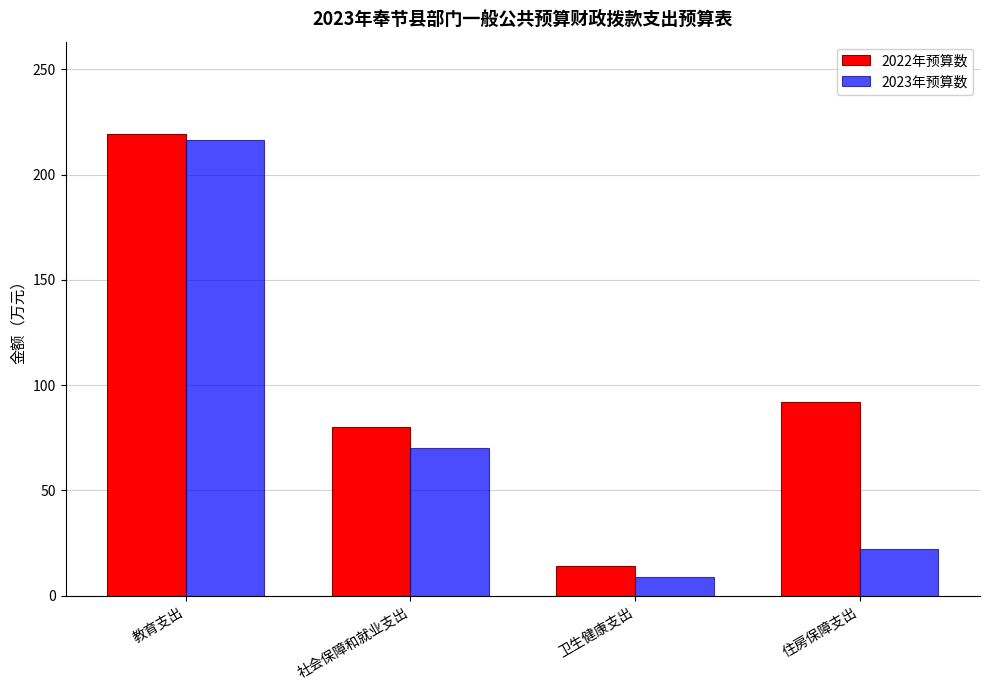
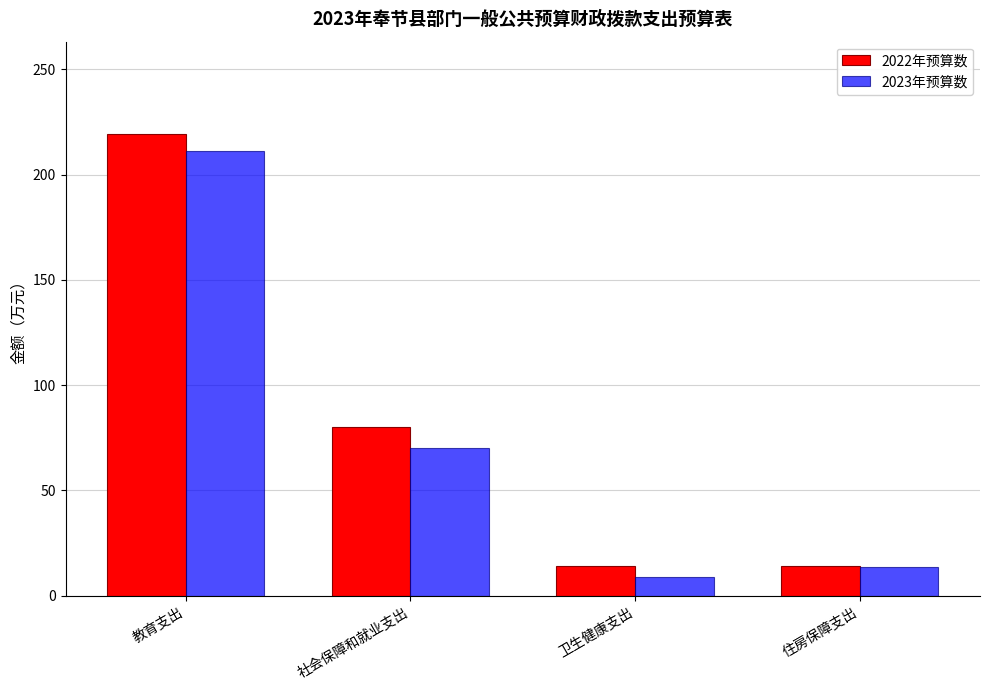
2023年预算数, 教育支出: 216 -> 211
2022年预算数, 住房保障支出: 92 -> 14
2023年预算数, 住房保障支出: 22 -> 14
